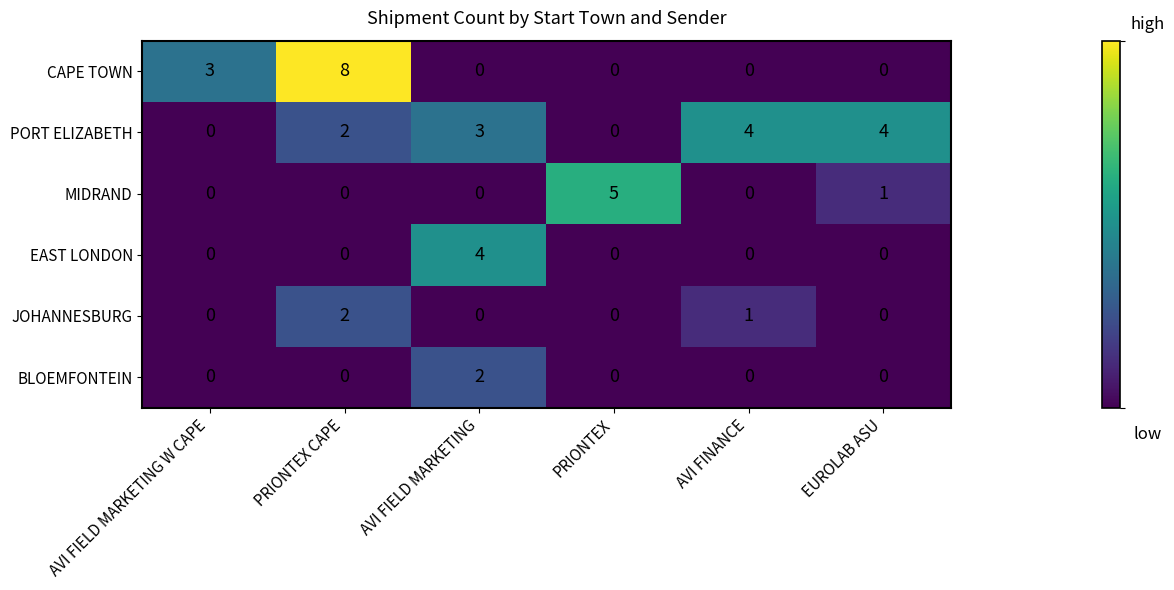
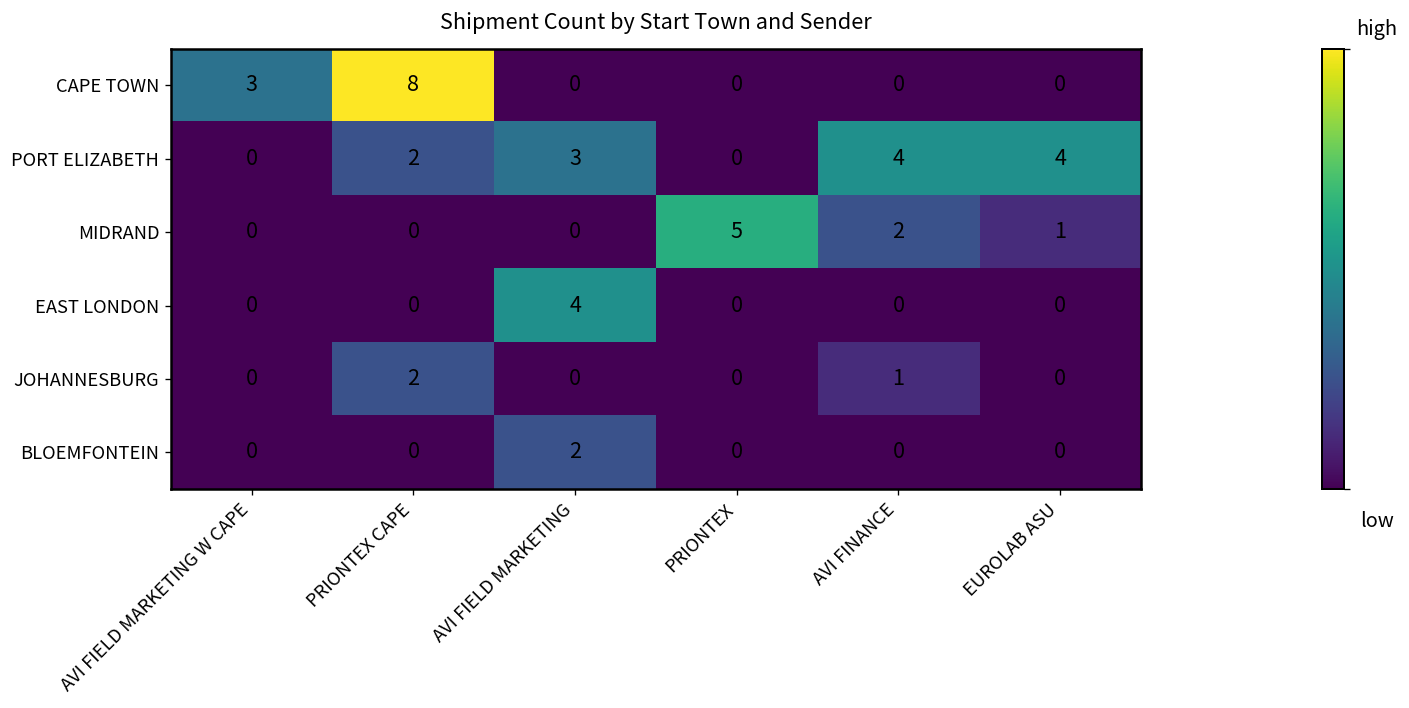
MIDRAND, AVI FINANCE: 0 -> 2
